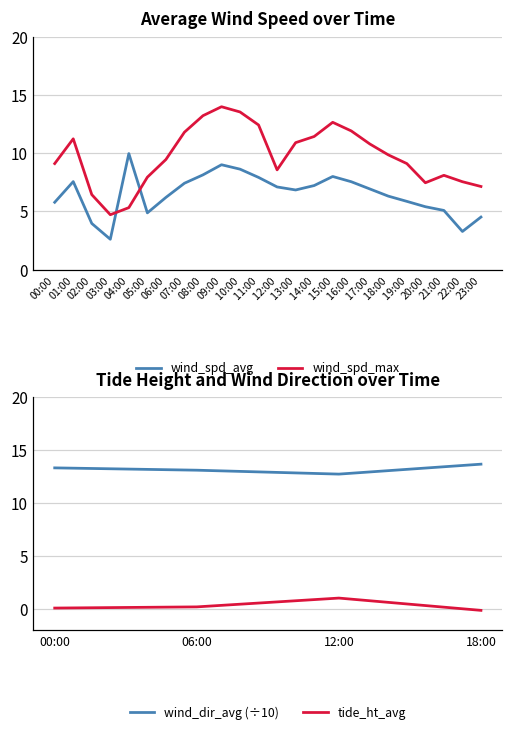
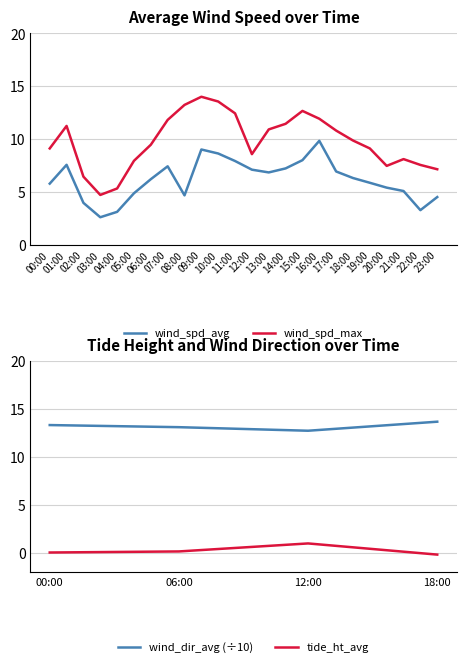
Average Wind Speed over Time, wind_spd_avg, 04:00: 10.0 -> 3.1
Average Wind Speed over Time, wind_spd_avg, 08:00: 8.2 -> 4.7
Average Wind Speed over Time, wind_spd_avg, 16:00: 7.6 -> 9.8
